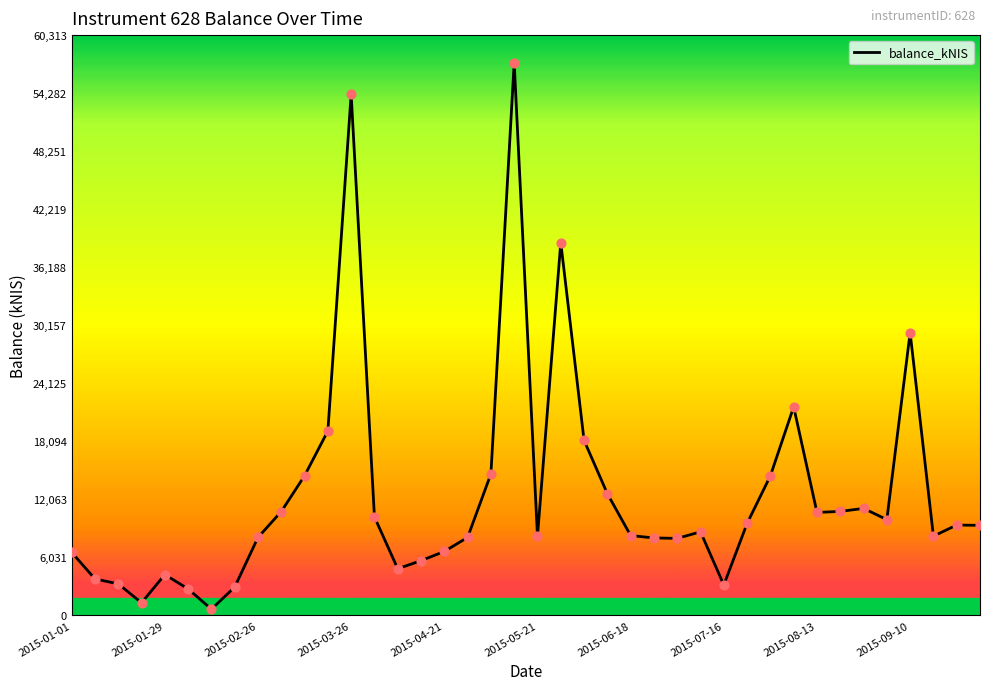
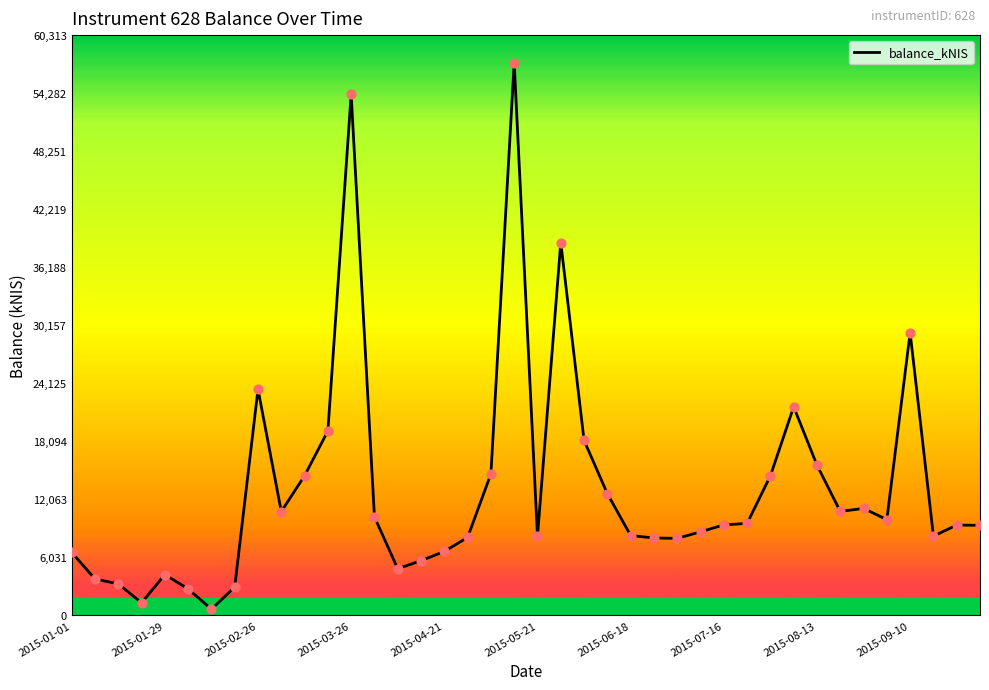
2015-02-26: 8,000 -> 23,000
2015-07-16: 3,000 -> 9,000
2015-08-13: 11,000 -> 16,000
